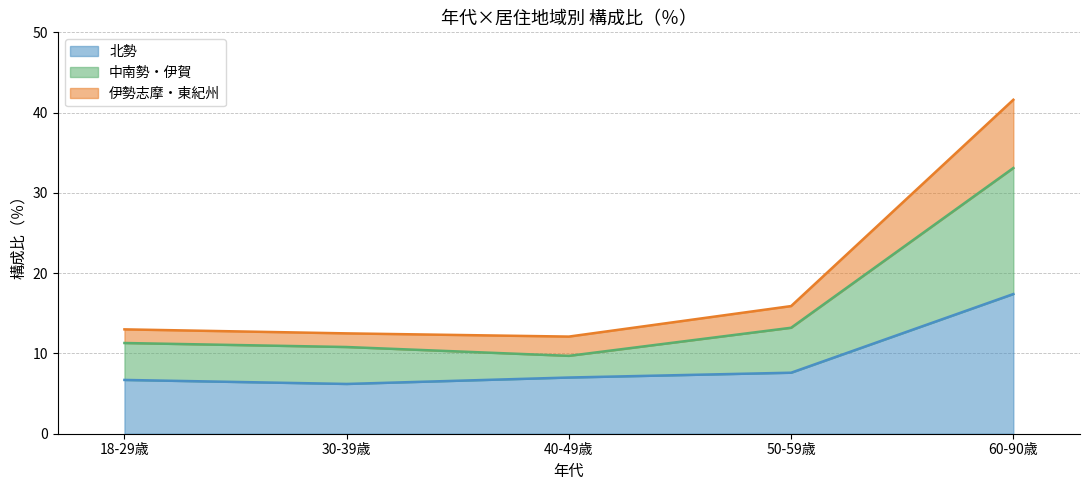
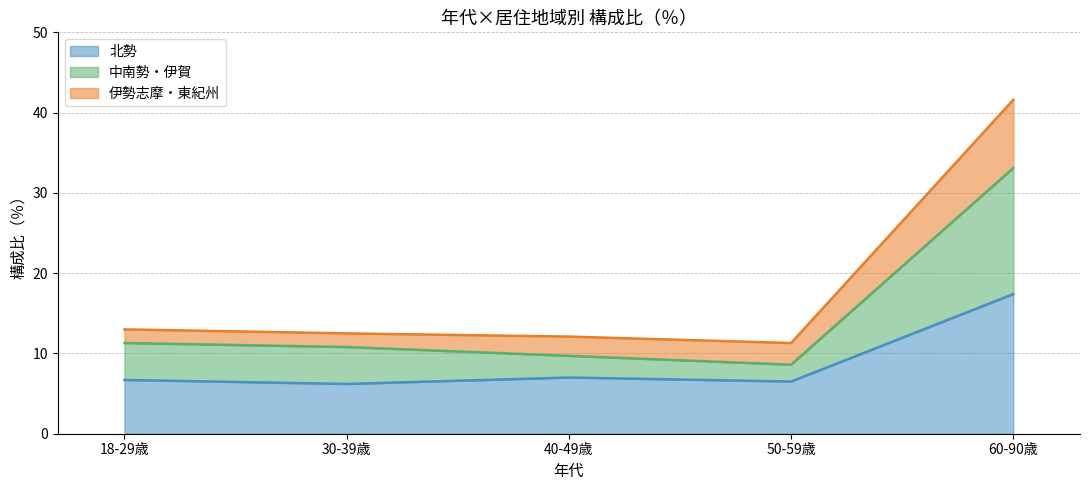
北勢, 50-59歳: 8 -> 7
中南勢・伊賀, 50-59歳: 6 -> 2
